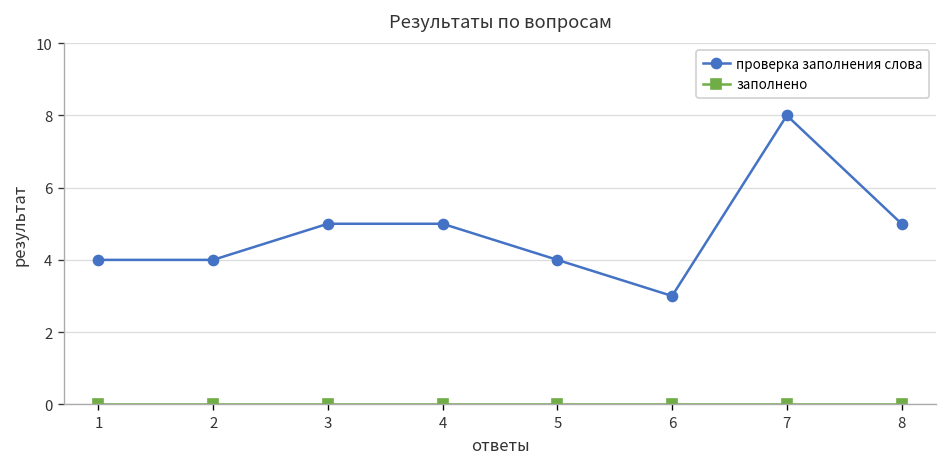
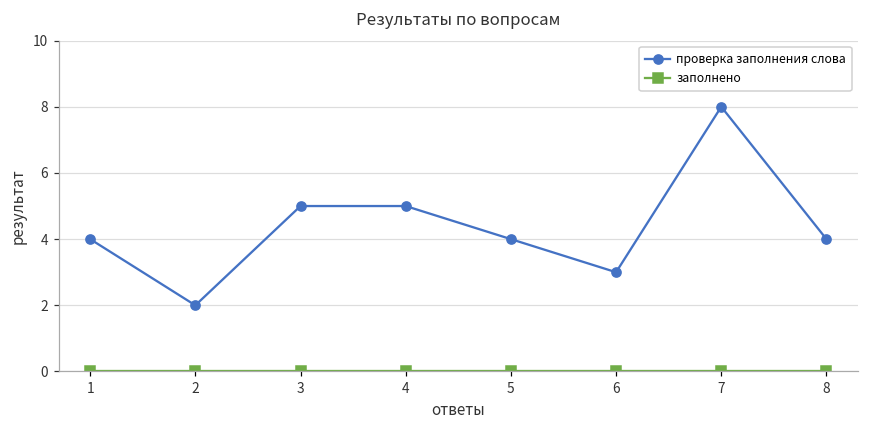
проверка заполнения слова, 2: 4 -> 2
проверка заполнения слова, 8: 5 -> 4
